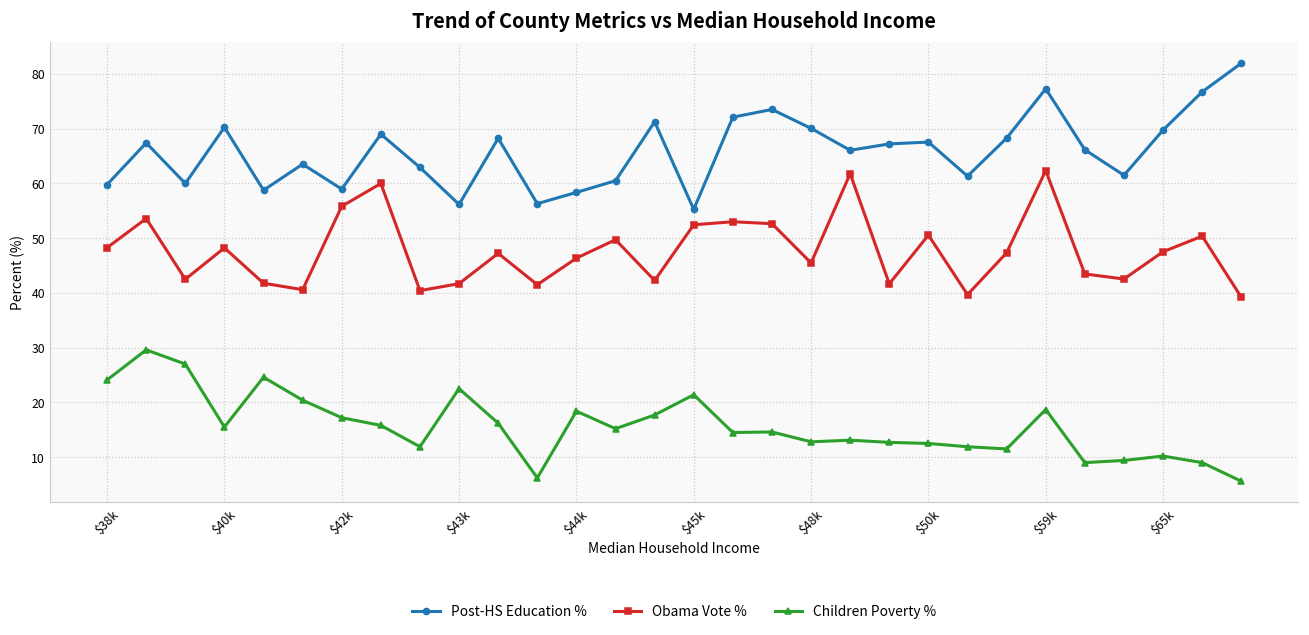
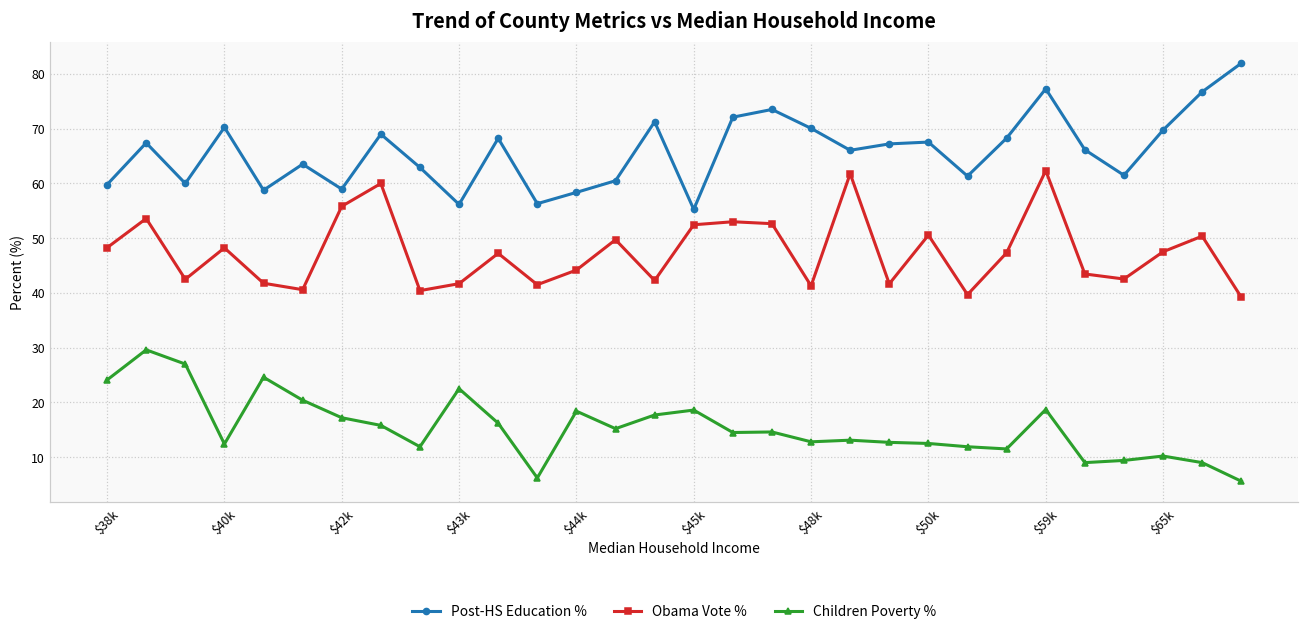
Children Poverty %, $40k: 16 -> 12
Obama Vote %, $44k: 46 -> 44
Children Poverty %, $45k: 21 -> 19
Obama Vote %, $48k: 45 -> 41
